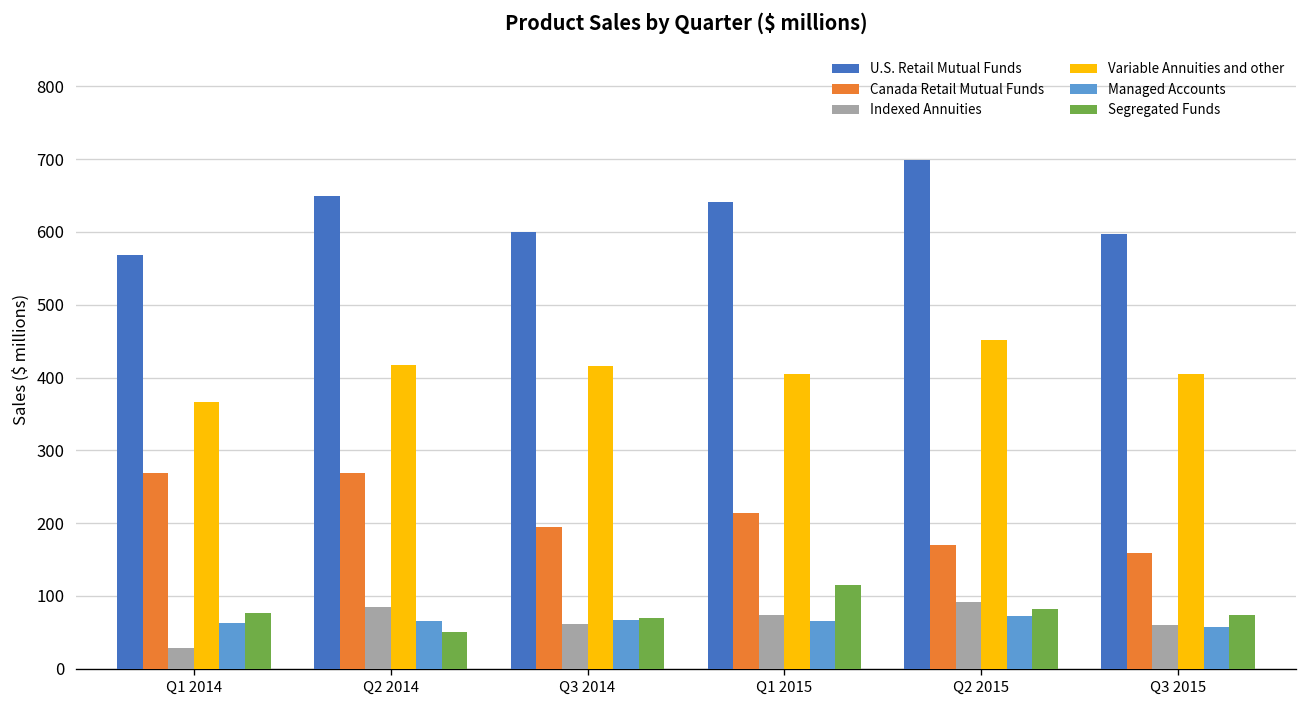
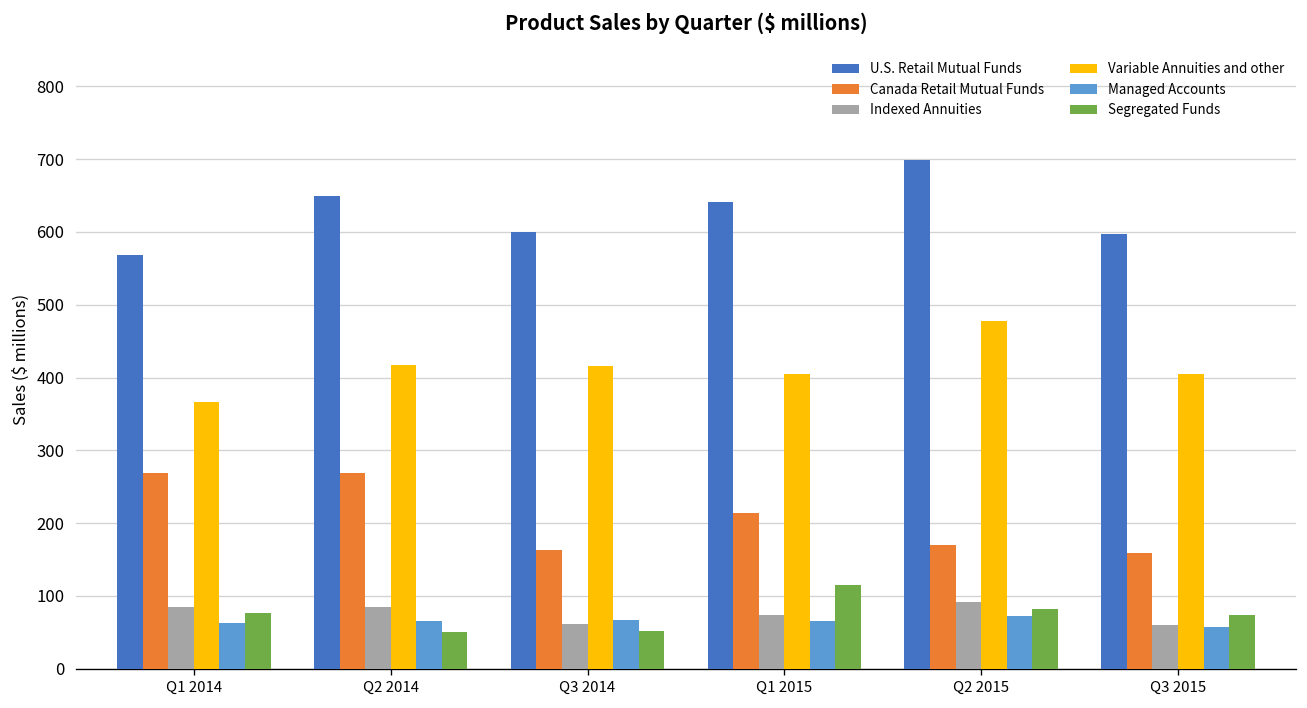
Indexed Annuities, Q1 2014: 30 -> 80
Canada Retail Mutual Funds, Q3 2014: 190 -> 160
Segregated Funds, Q3 2014: 70 -> 50
Variable Annuities and other, Q2 2015: 450 -> 480
